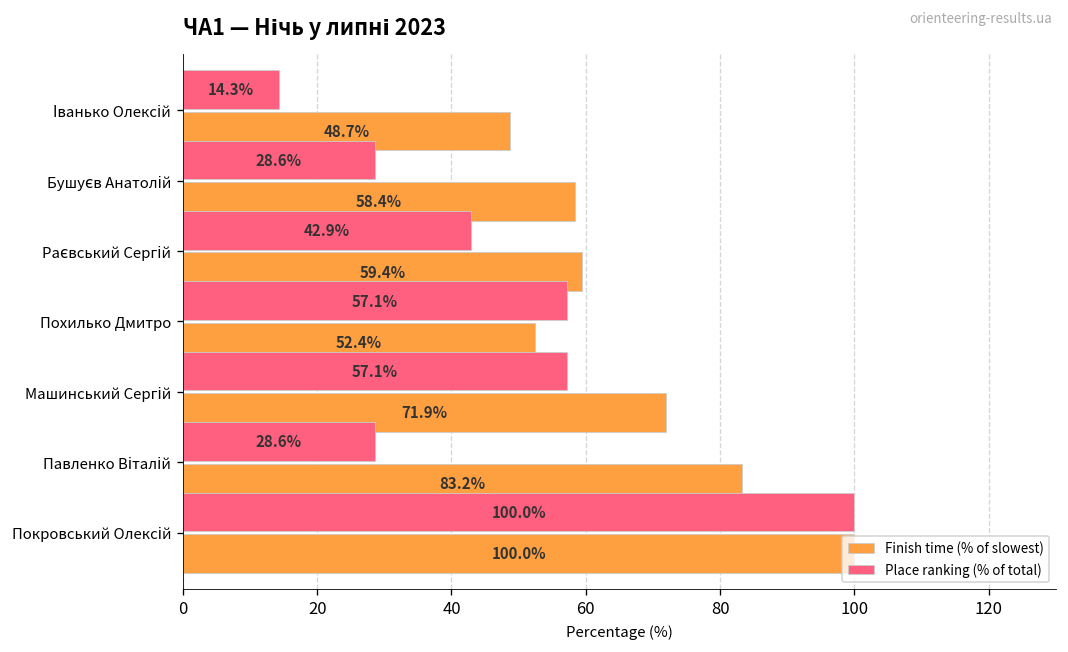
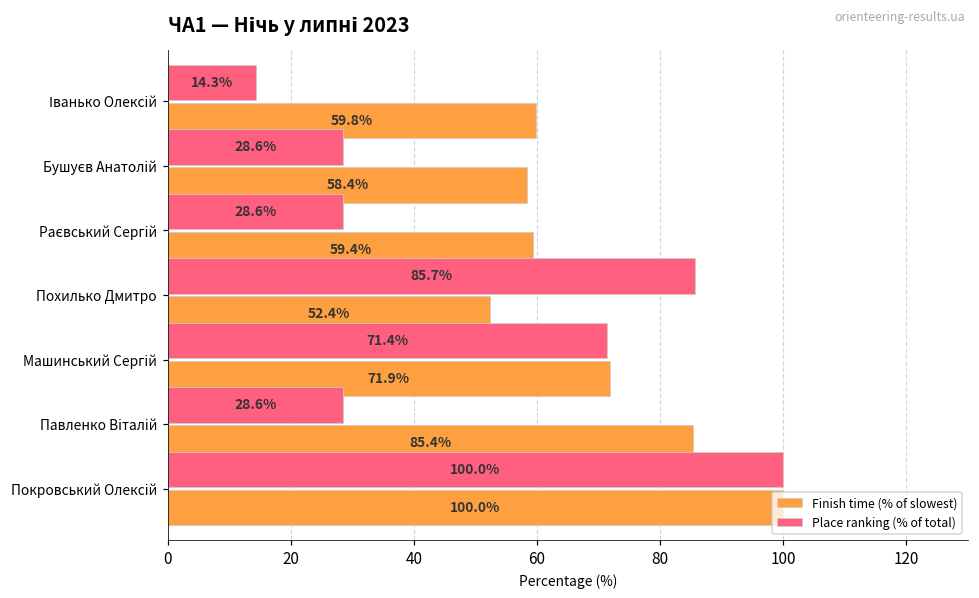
Finish time (% of slowest), Іванько Олексій: 48.7% -> 59.8%
Place ranking (% of total), Раєвський Сергій: 42.9% -> 28.6%
Place ranking (% of total), Похилько Дмитро: 57.1% -> 85.7%
Place ranking (% of total), Машинський Сергій: 57.1% -> 71.4%
Finish time (% of slowest), Павленко Віталій: 83.2% -> 85.4%
